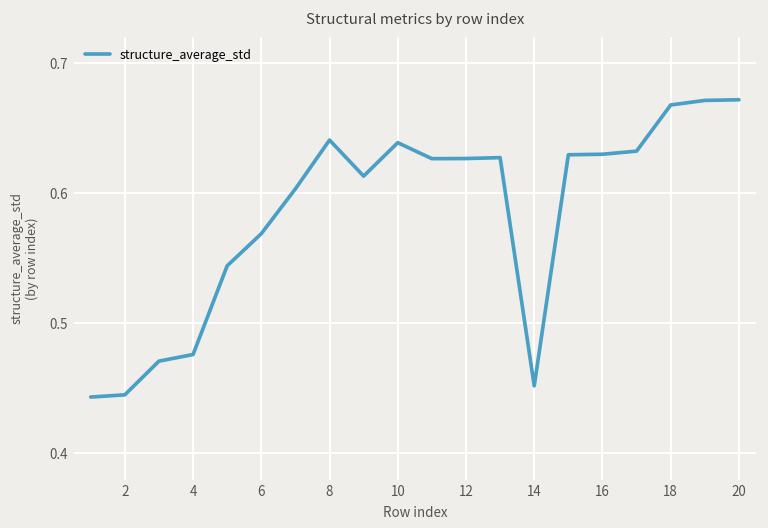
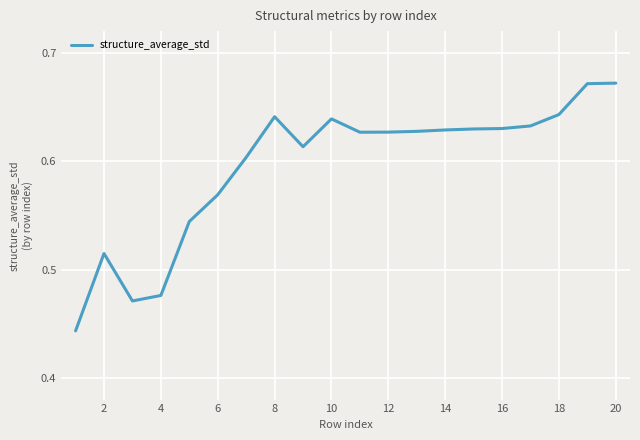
2: 0.445 -> 0.515
14: 0.452 -> 0.629
18: 0.668 -> 0.643
